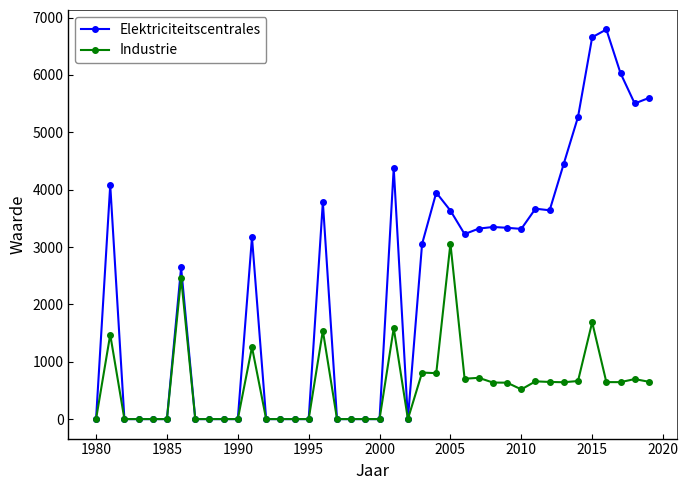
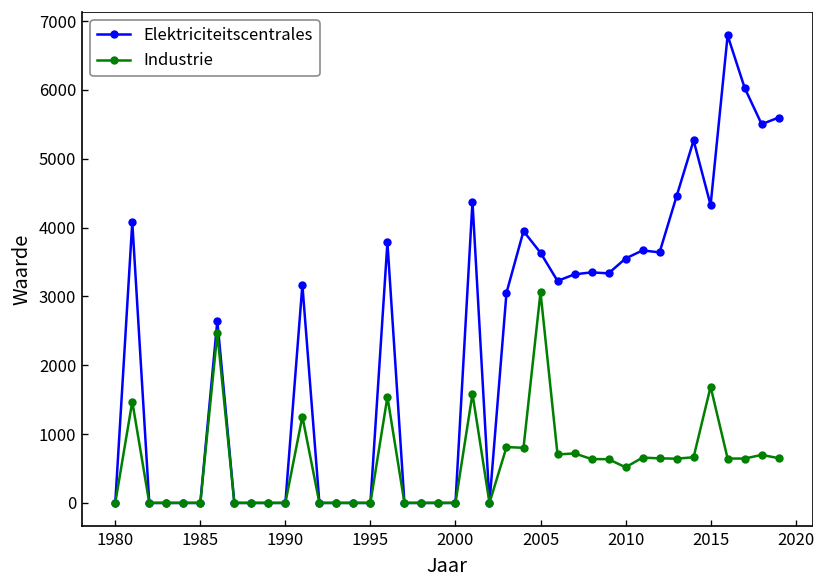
Elektriciteitscentrales, 2010: 3300 -> 3600
Elektriciteitscentrales, 2015: 6700 -> 4300
